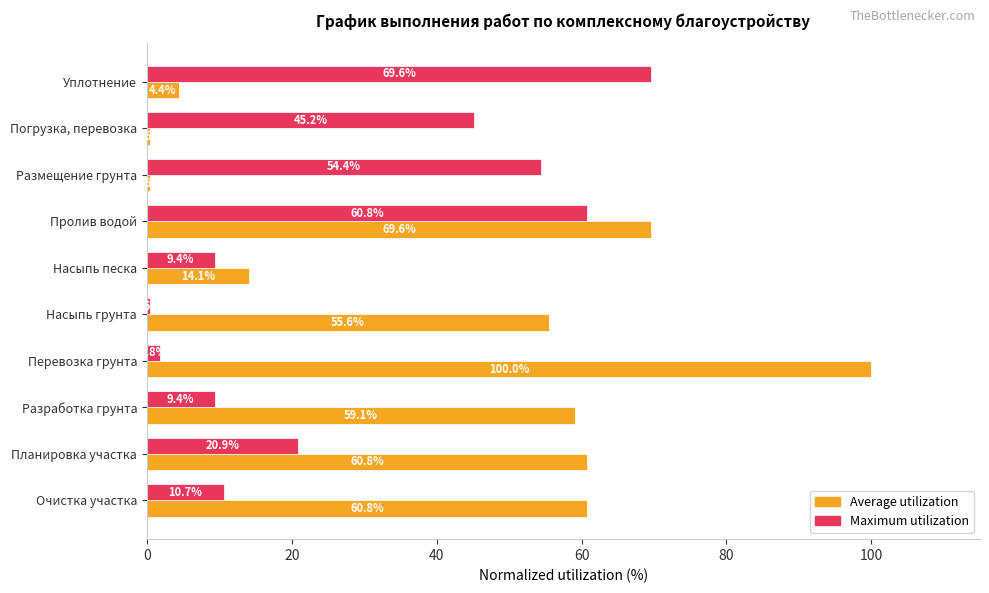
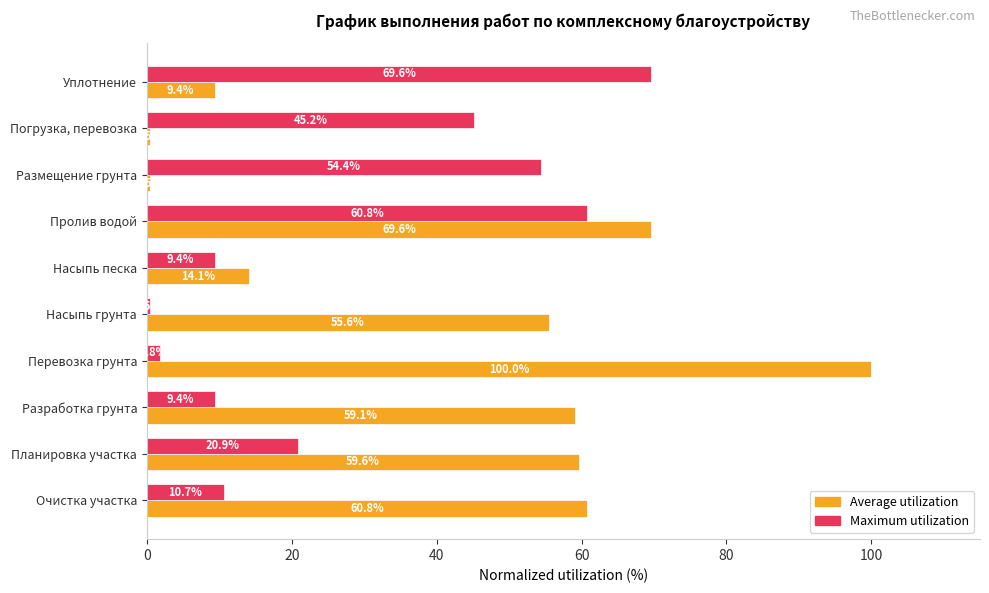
Average utilization, Уплотнение: 4.4% -> 9.4%
Average utilization, Планировка участка: 60.8% -> 59.6%
